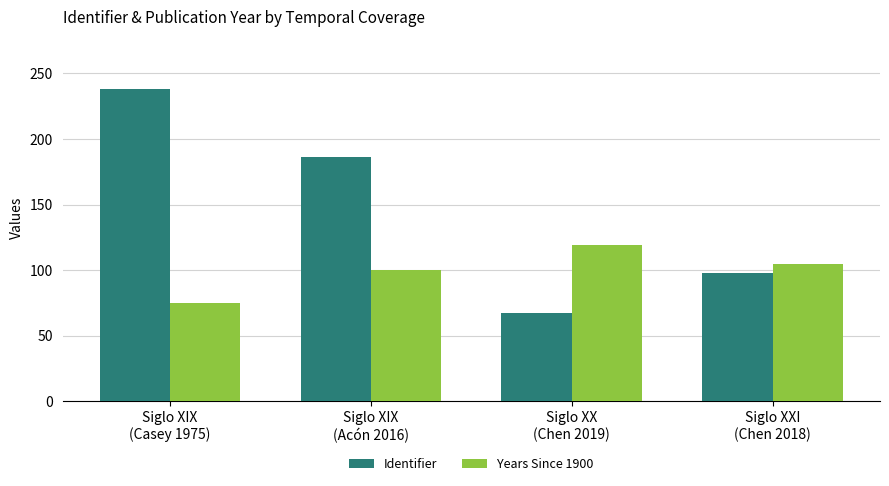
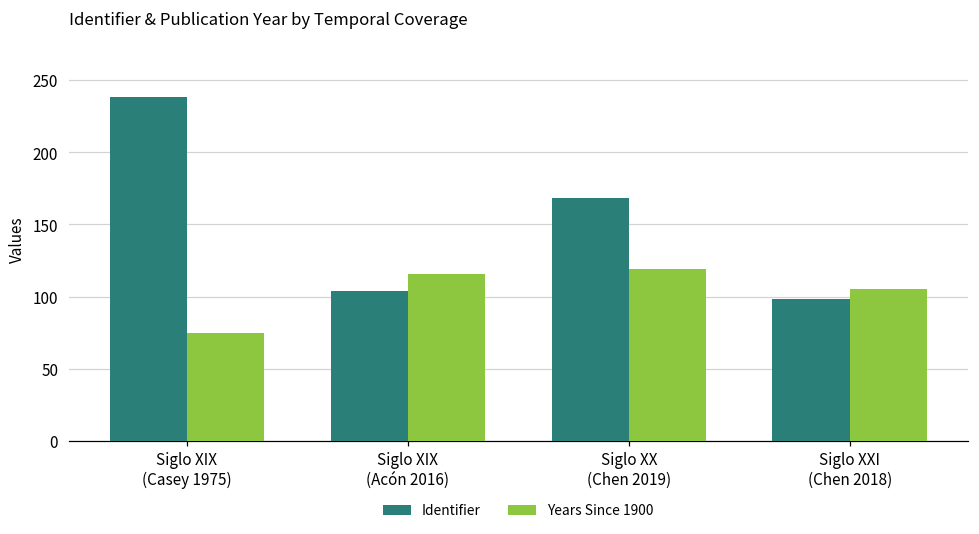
Identifier, Siglo XIX (Acón 2016): 186 -> 104
Years Since 1900, Siglo XIX (Acón 2016): 100 -> 116
Identifier, Siglo XX (Chen 2019): 67 -> 168
